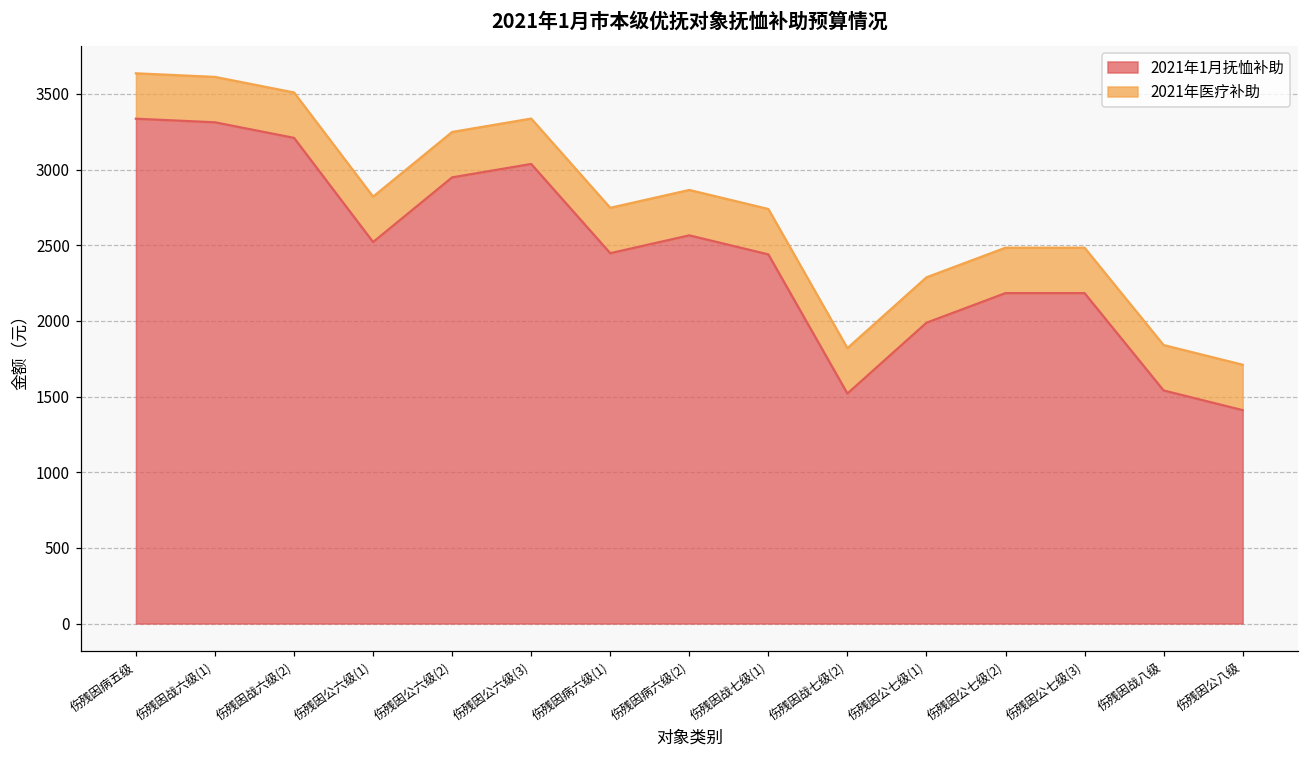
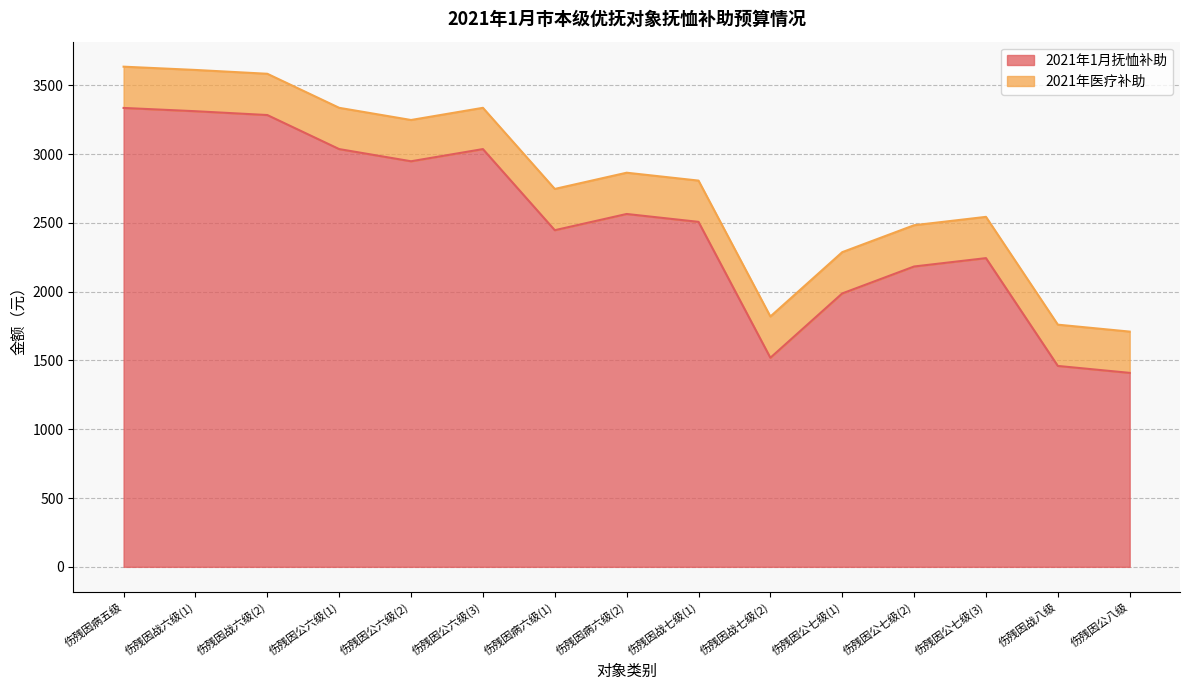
2021年1月抚恤补助, 伤残因战六级(2): 3210 -> 3280
2021年1月抚恤补助, 伤残因公六级(1): 2520 -> 3040
2021年1月抚恤补助, 伤残因战七级(1): 2440 -> 2510
2021年1月抚恤补助, 伤残因公七级(3): 2180 -> 2240
2021年1月抚恤补助, 伤残因战八级: 1540 -> 1460
